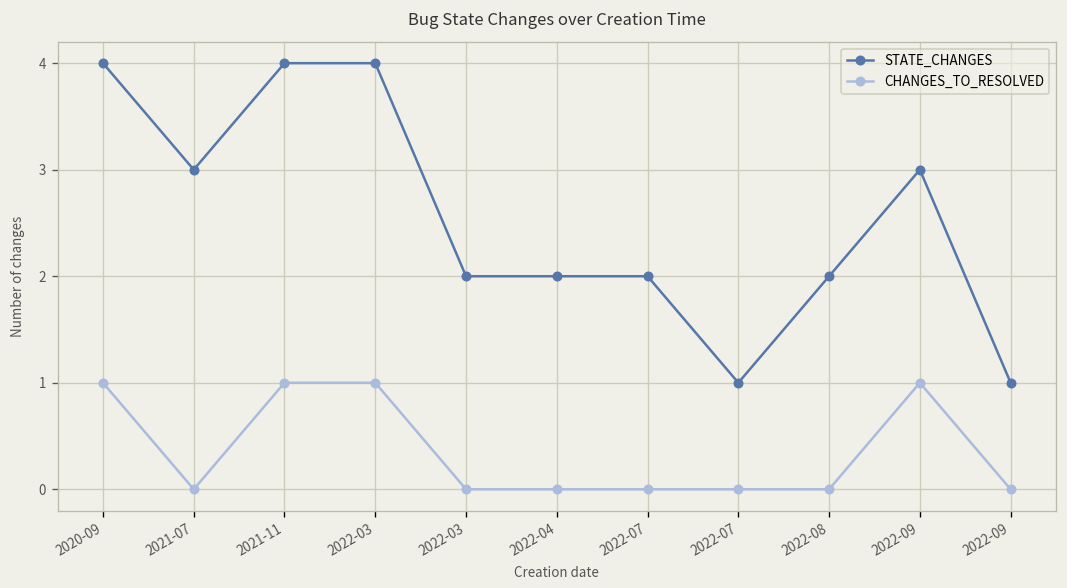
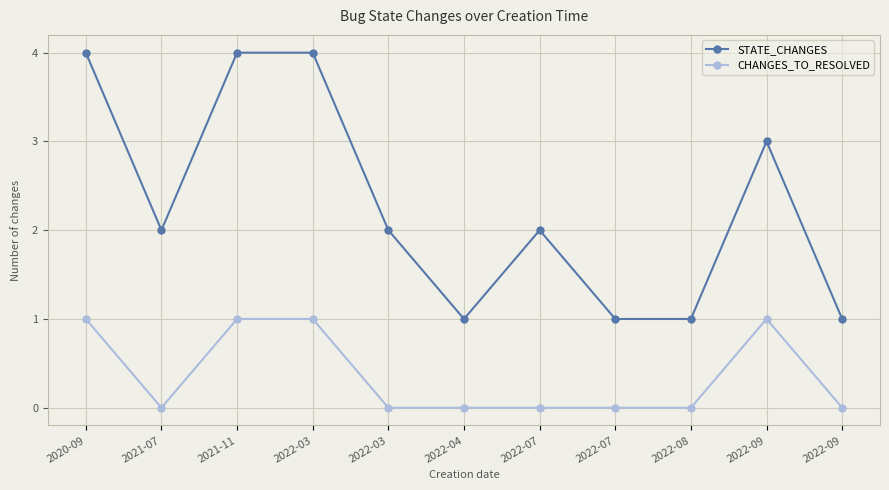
STATE_CHANGES, 2021-07: 3 -> 2
STATE_CHANGES, 2022-04: 2 -> 1
STATE_CHANGES, 2022-08: 2 -> 1
